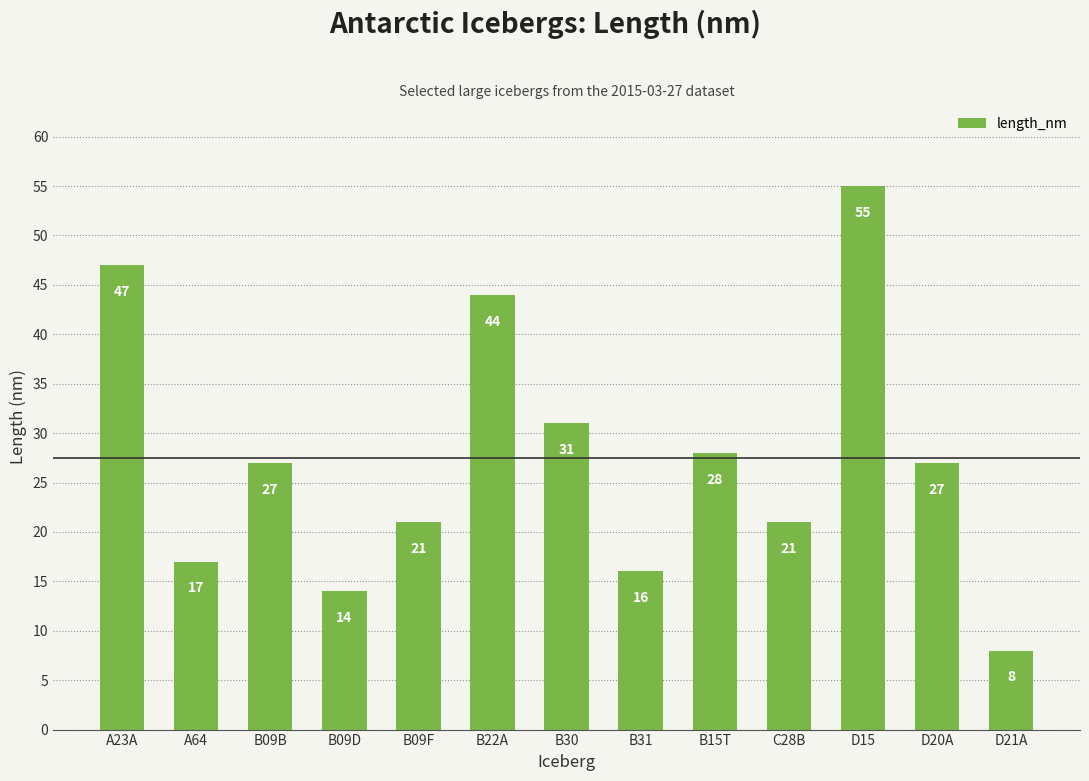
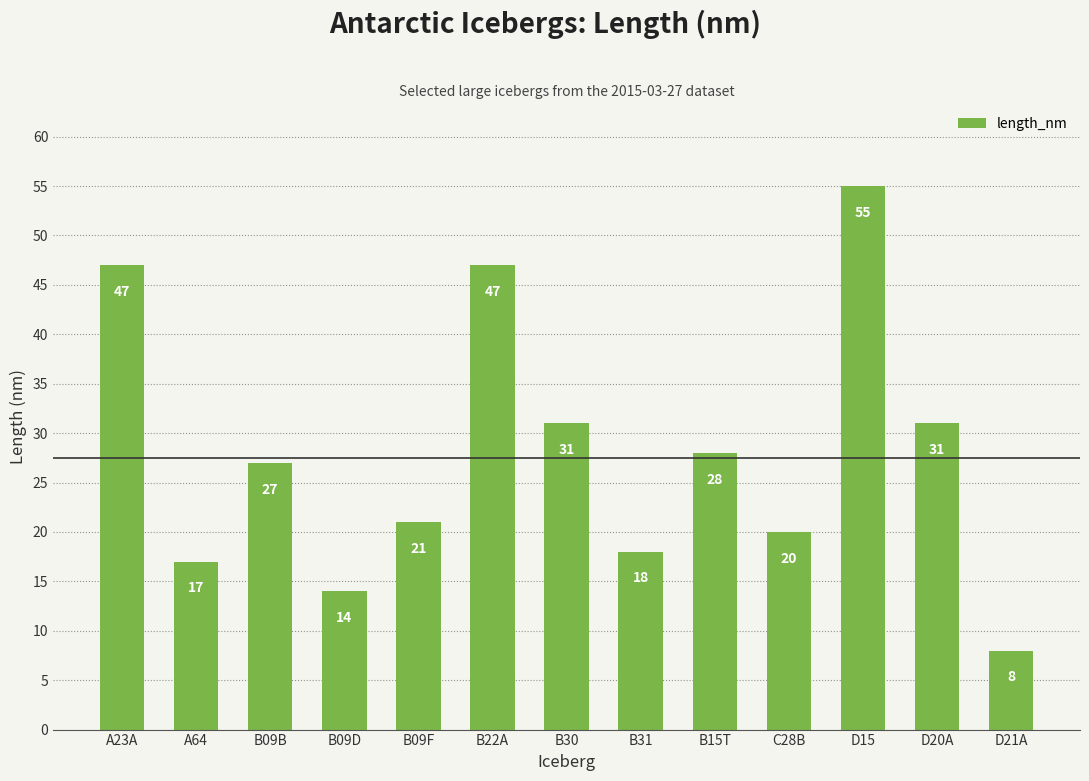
B22A: 44 -> 47
B31: 16 -> 18
C28B: 21 -> 20
D20A: 27 -> 31
